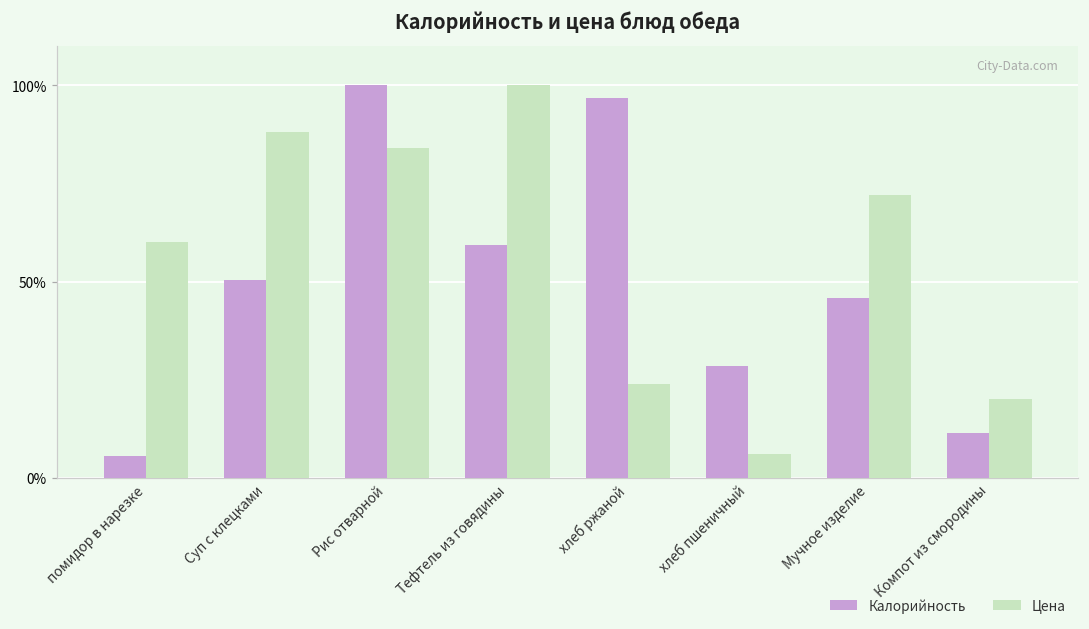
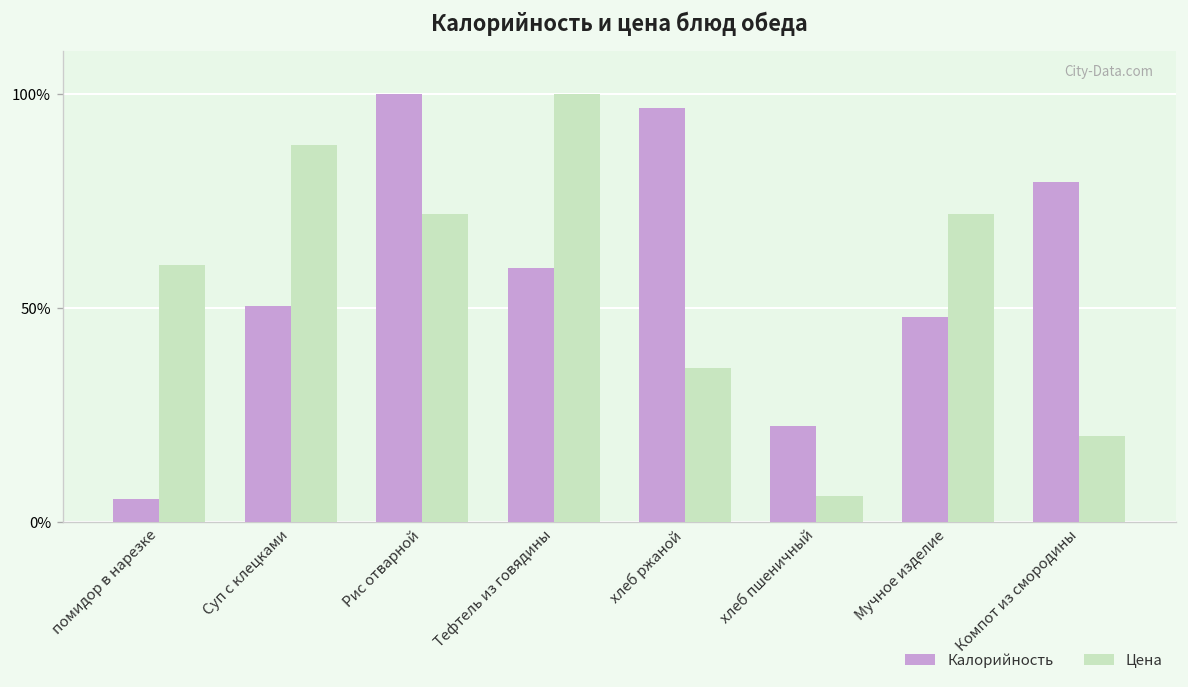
Цена, Рис отварной: 84% -> 72%
Цена, хлеб ржаной: 24% -> 36%
Калорийность, хлеб пшеничный: 28% -> 23%
Калорийность, Мучное изделие: 46% -> 48%
Калорийность, Компот из смородины: 11% -> 79%
